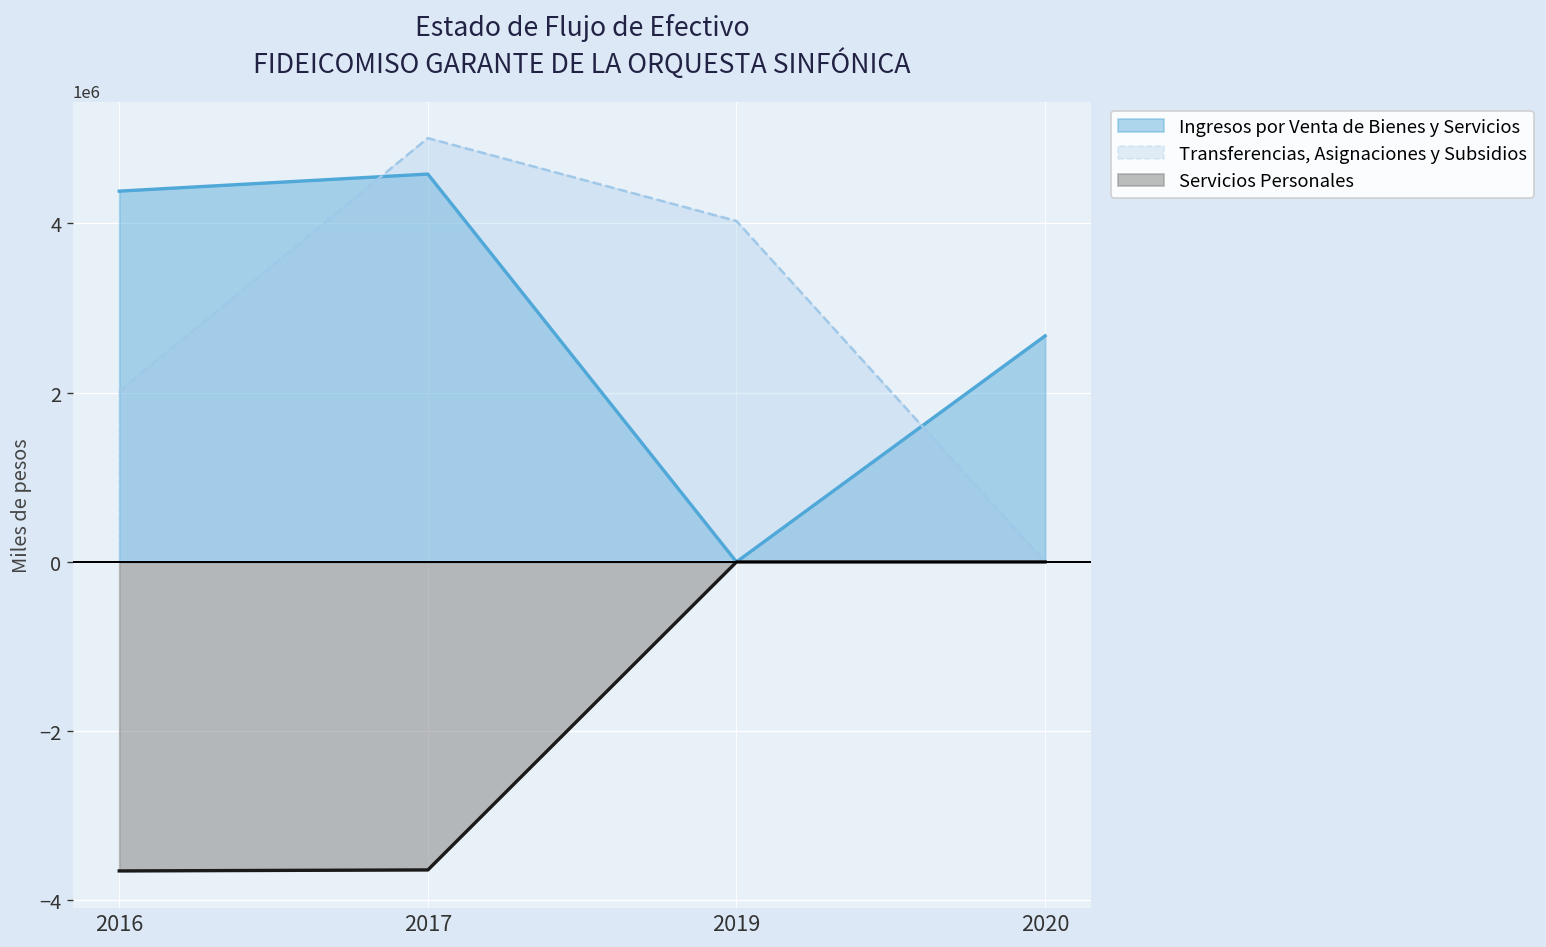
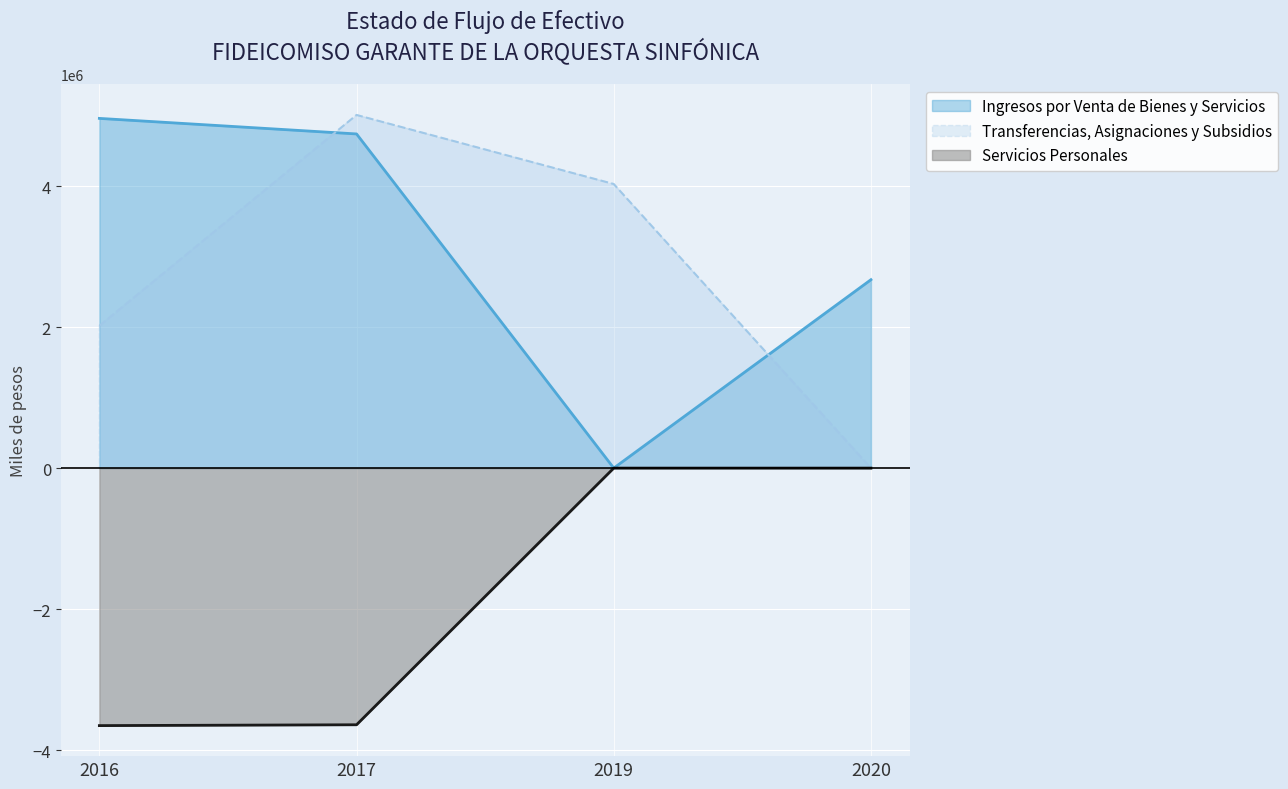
Ingresos por Venta de Bienes y Servicios, 2016: 4400000 -> 5000000
Ingresos por Venta de Bienes y Servicios, 2017: 4600000 -> 4700000
